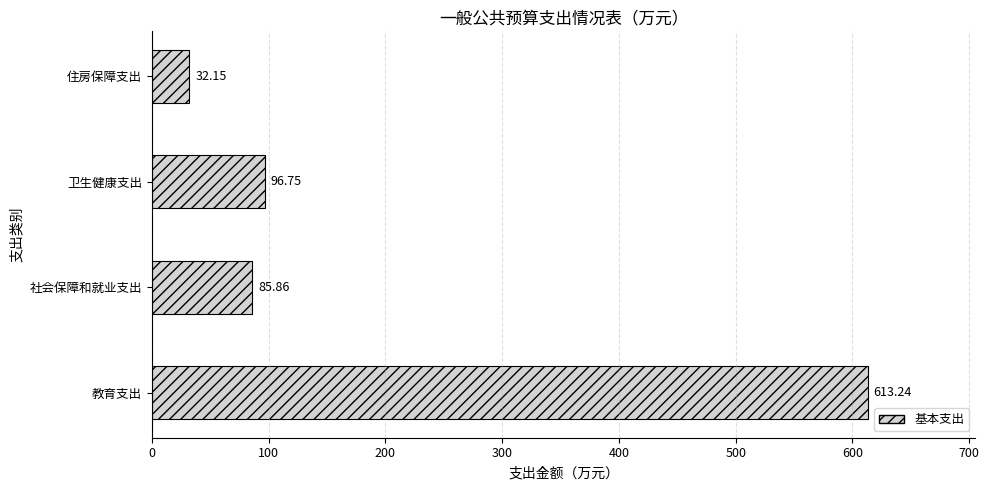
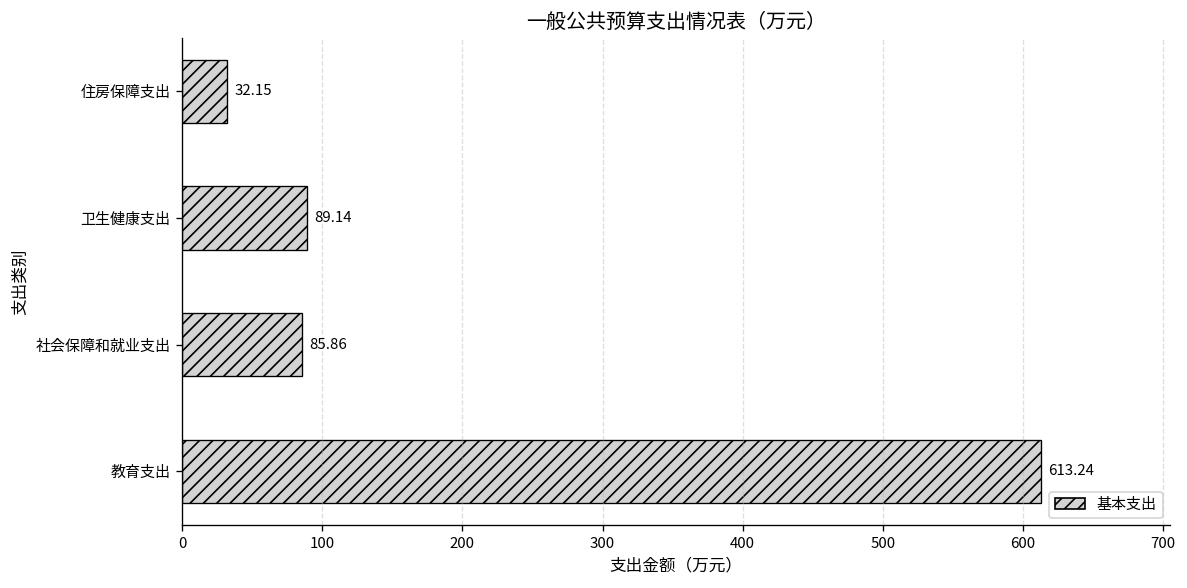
卫生健康支出: 96.75 -> 89.14
